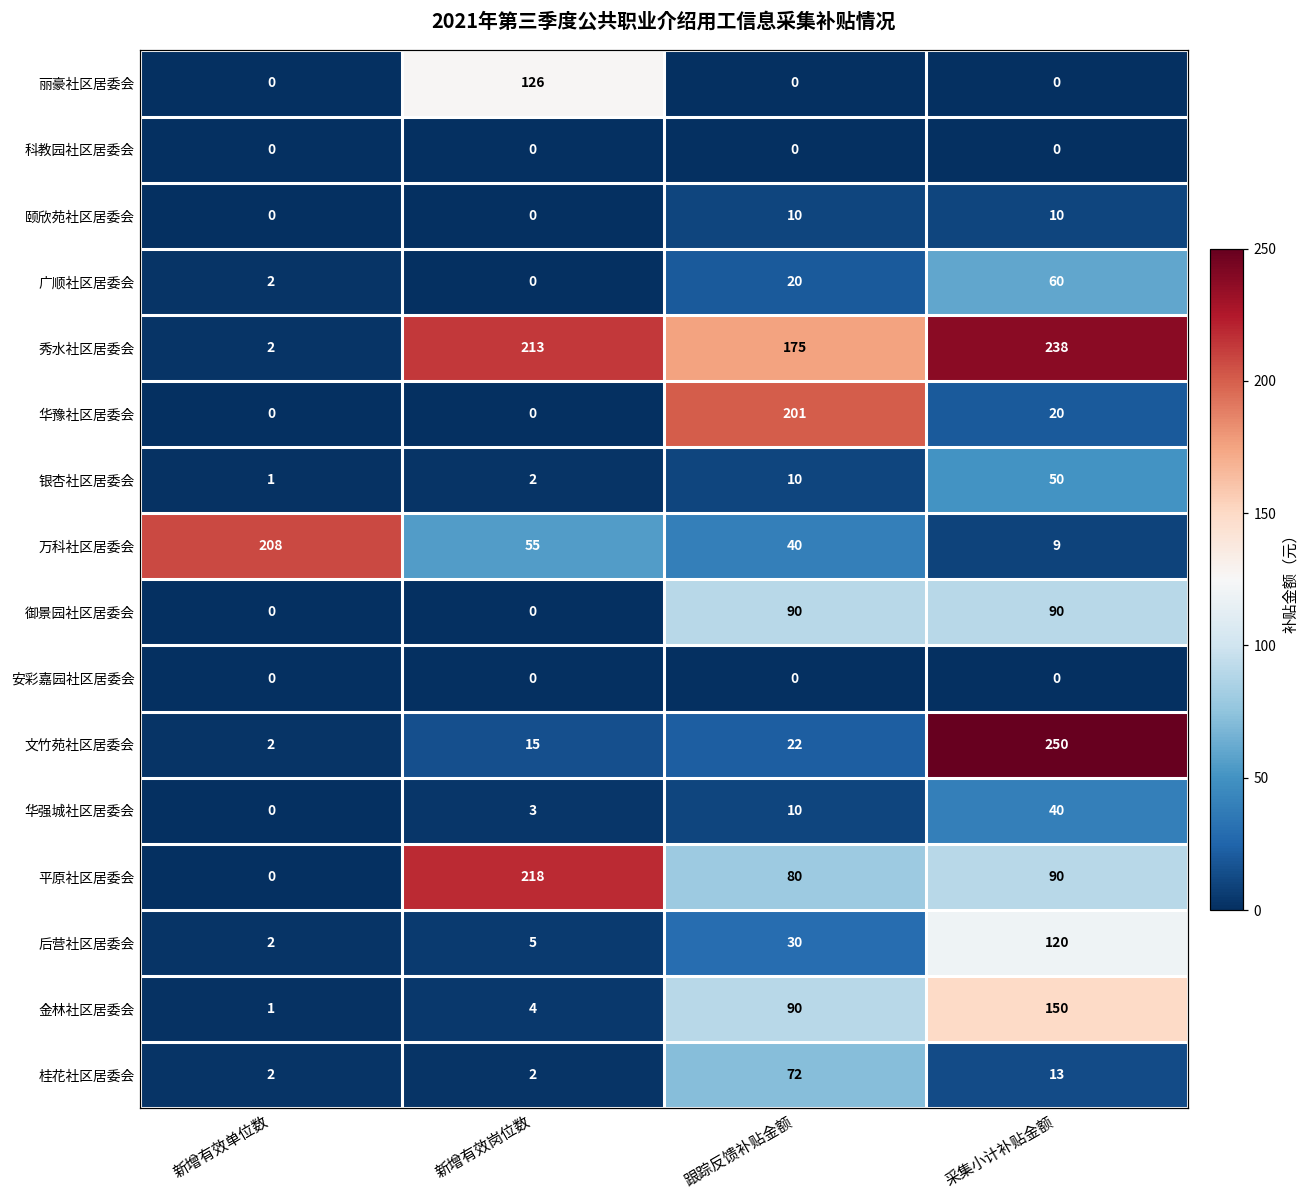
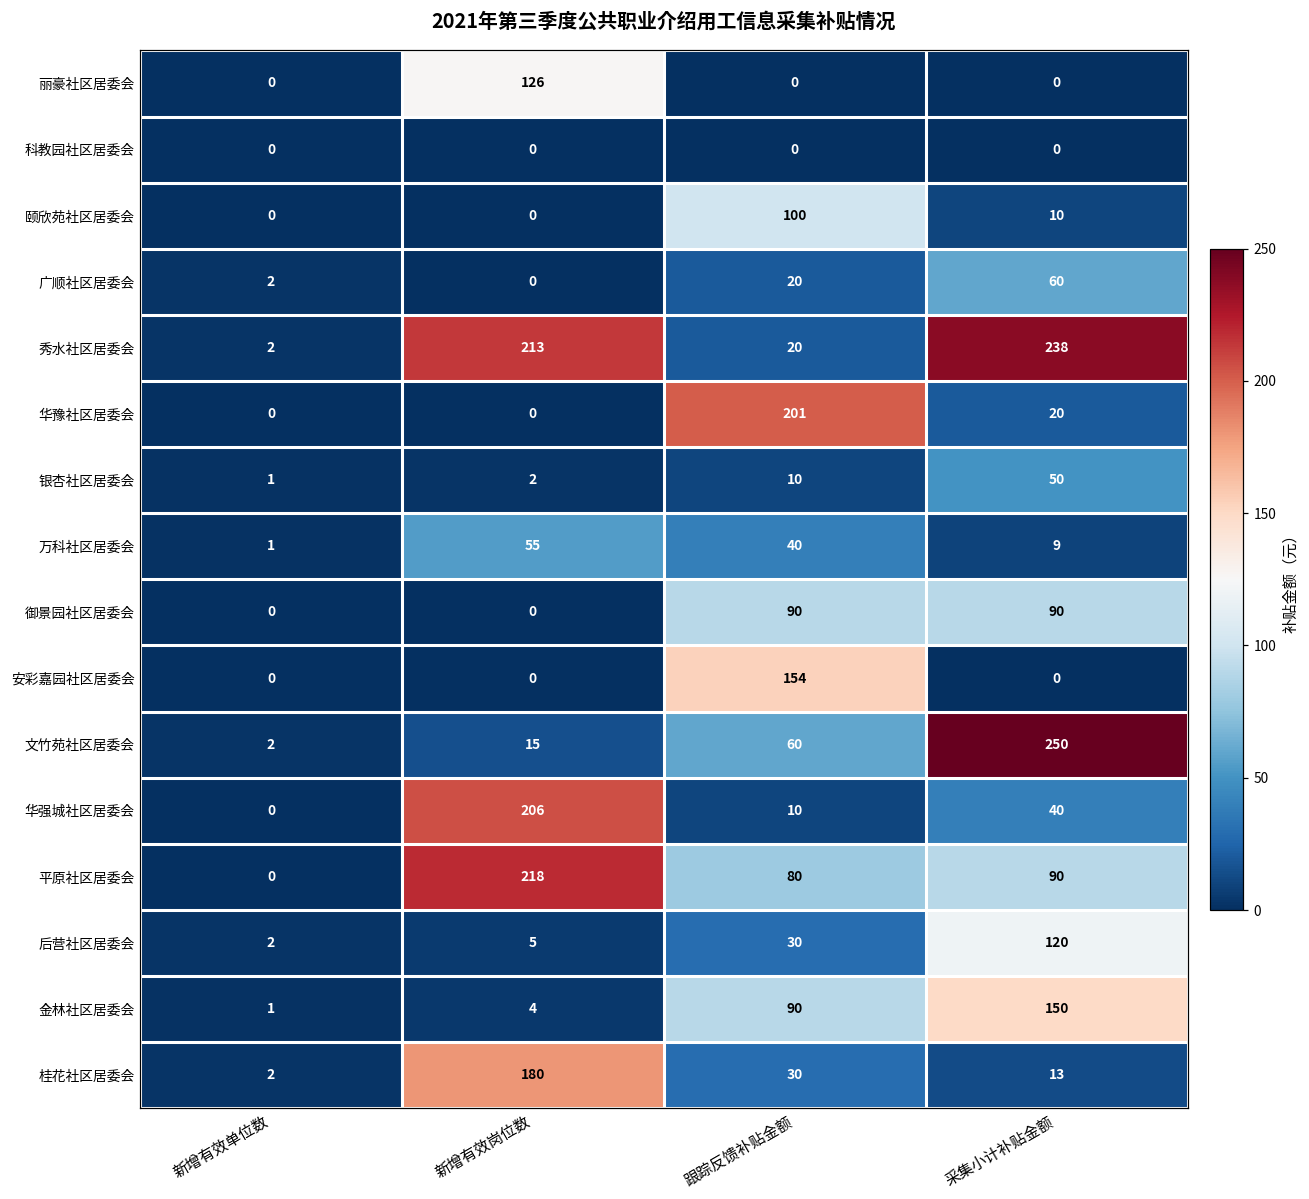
颐欣苑社区居委会, 跟踪反馈补贴金额: 10 -> 100
秀水社区居委会, 跟踪反馈补贴金额: 175 -> 20
万科社区居委会, 新增有效单位数: 208 -> 1
安彩嘉园社区居委会, 跟踪反馈补贴金额: 0 -> 154
文竹苑社区居委会, 跟踪反馈补贴金额: 22 -> 60
华强城社区居委会, 新增有效岗位数: 3 -> 206
桂花社区居委会, 新增有效岗位数: 2 -> 180
桂花社区居委会, 跟踪反馈补贴金额: 72 -> 30
